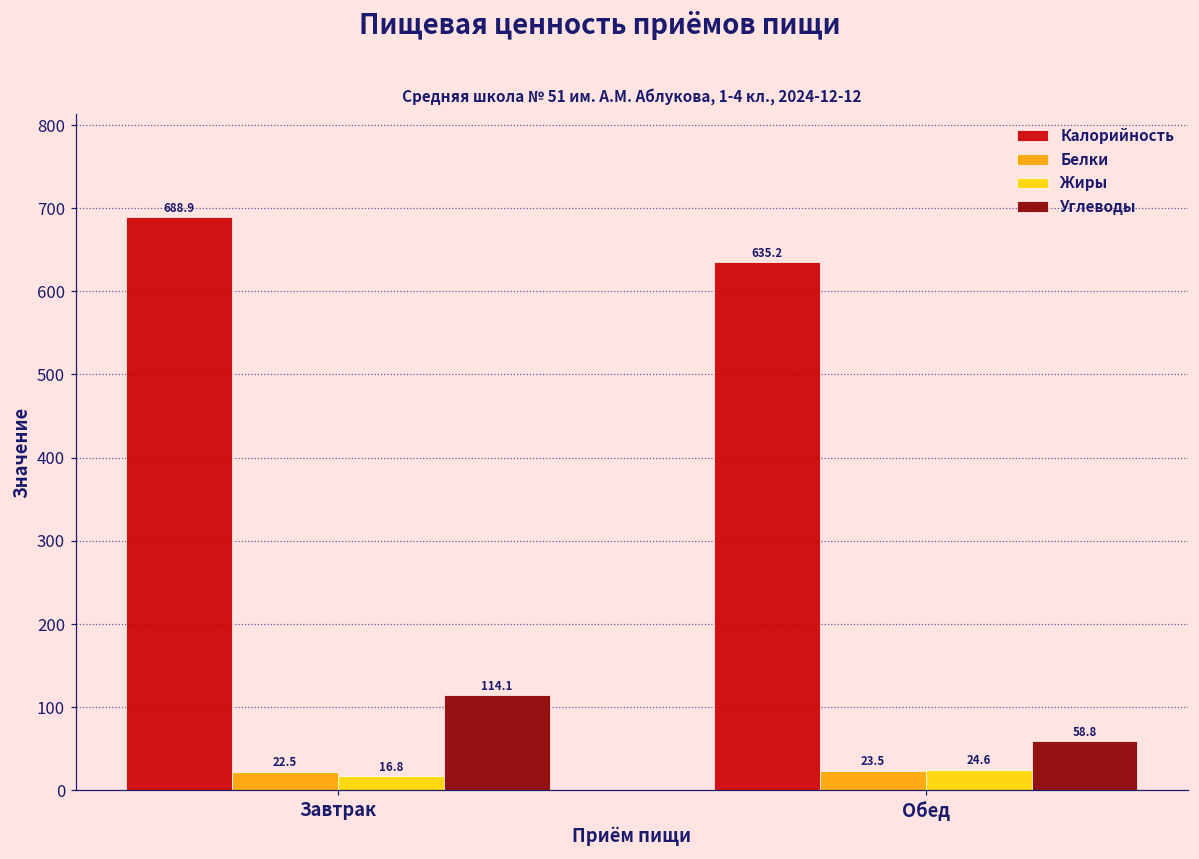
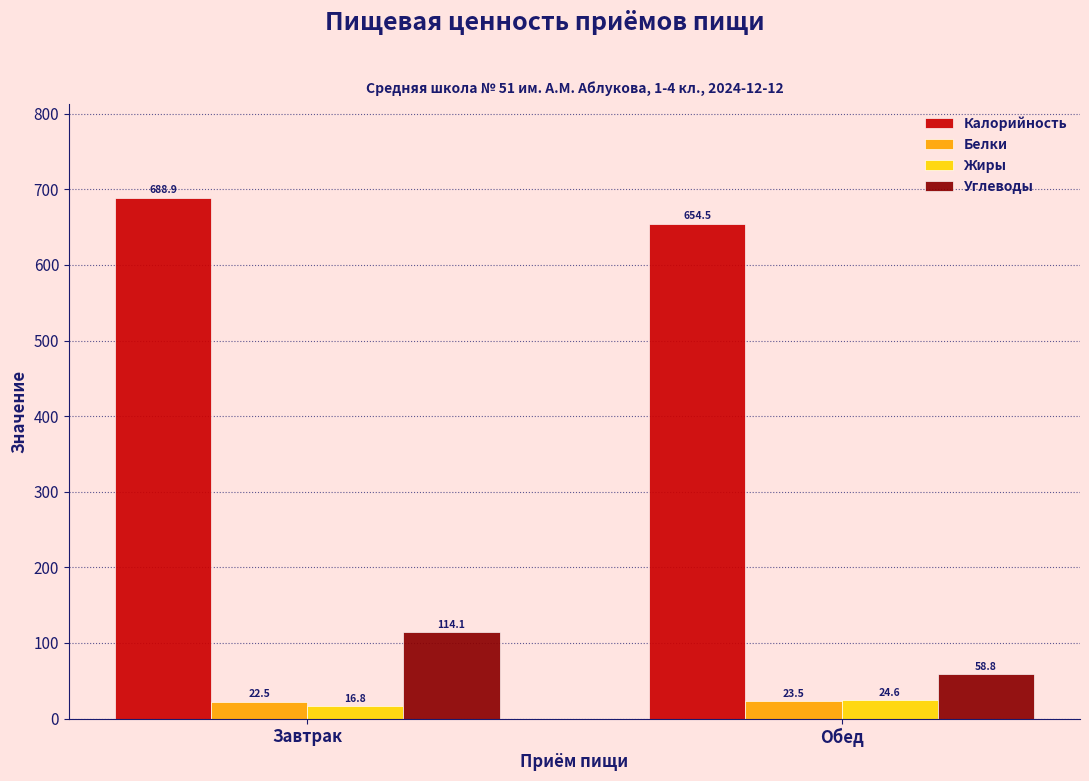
Калорийность, Обед: 635.2 -> 654.5
